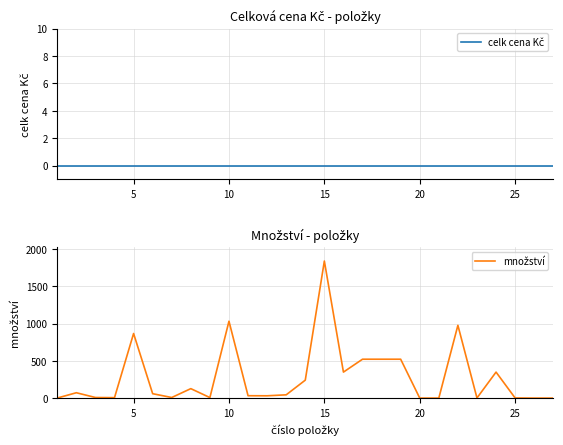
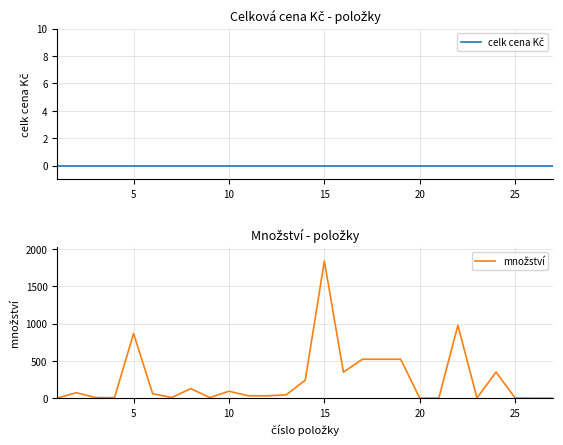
Množství - položky, 10: 1000 -> 100
